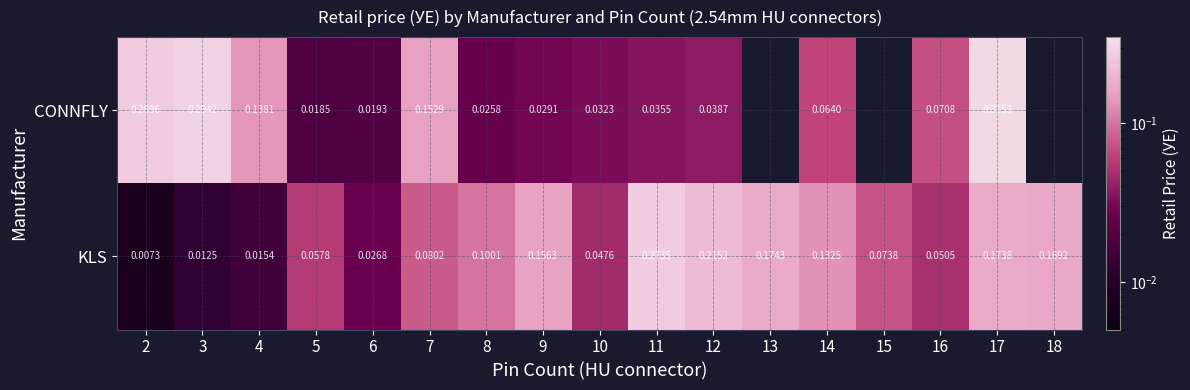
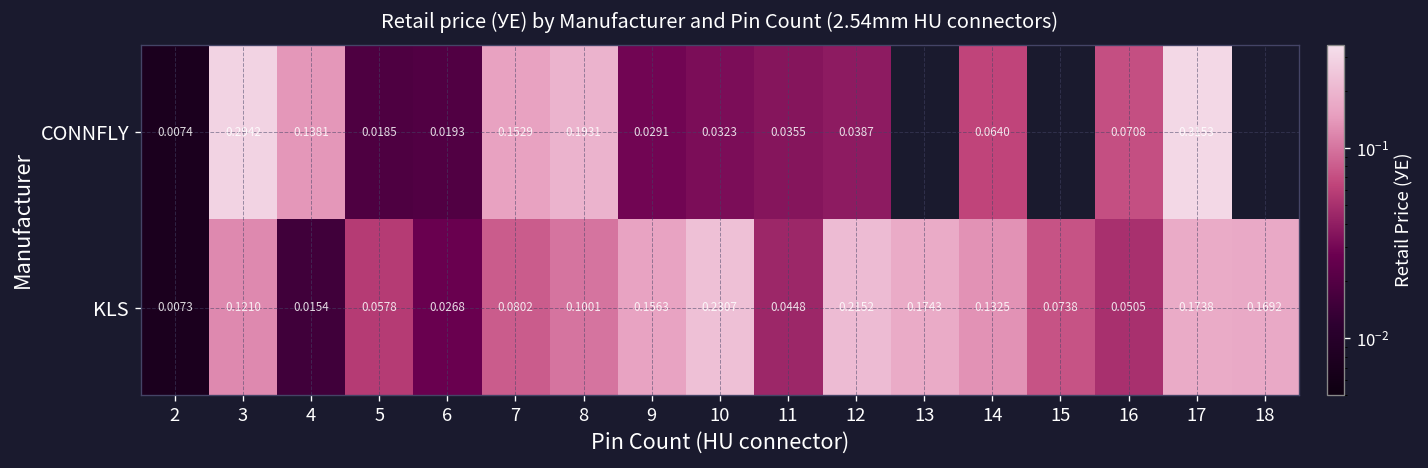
CONNFLY, 2: 0.2696 -> 0.0074
CONNFLY, 8: 0.0258 -> 0.1931
KLS, 3: 0.0125 -> 0.1210
KLS, 10: 0.0476 -> 0.2307
KLS, 11: 0.2735 -> 0.0448
